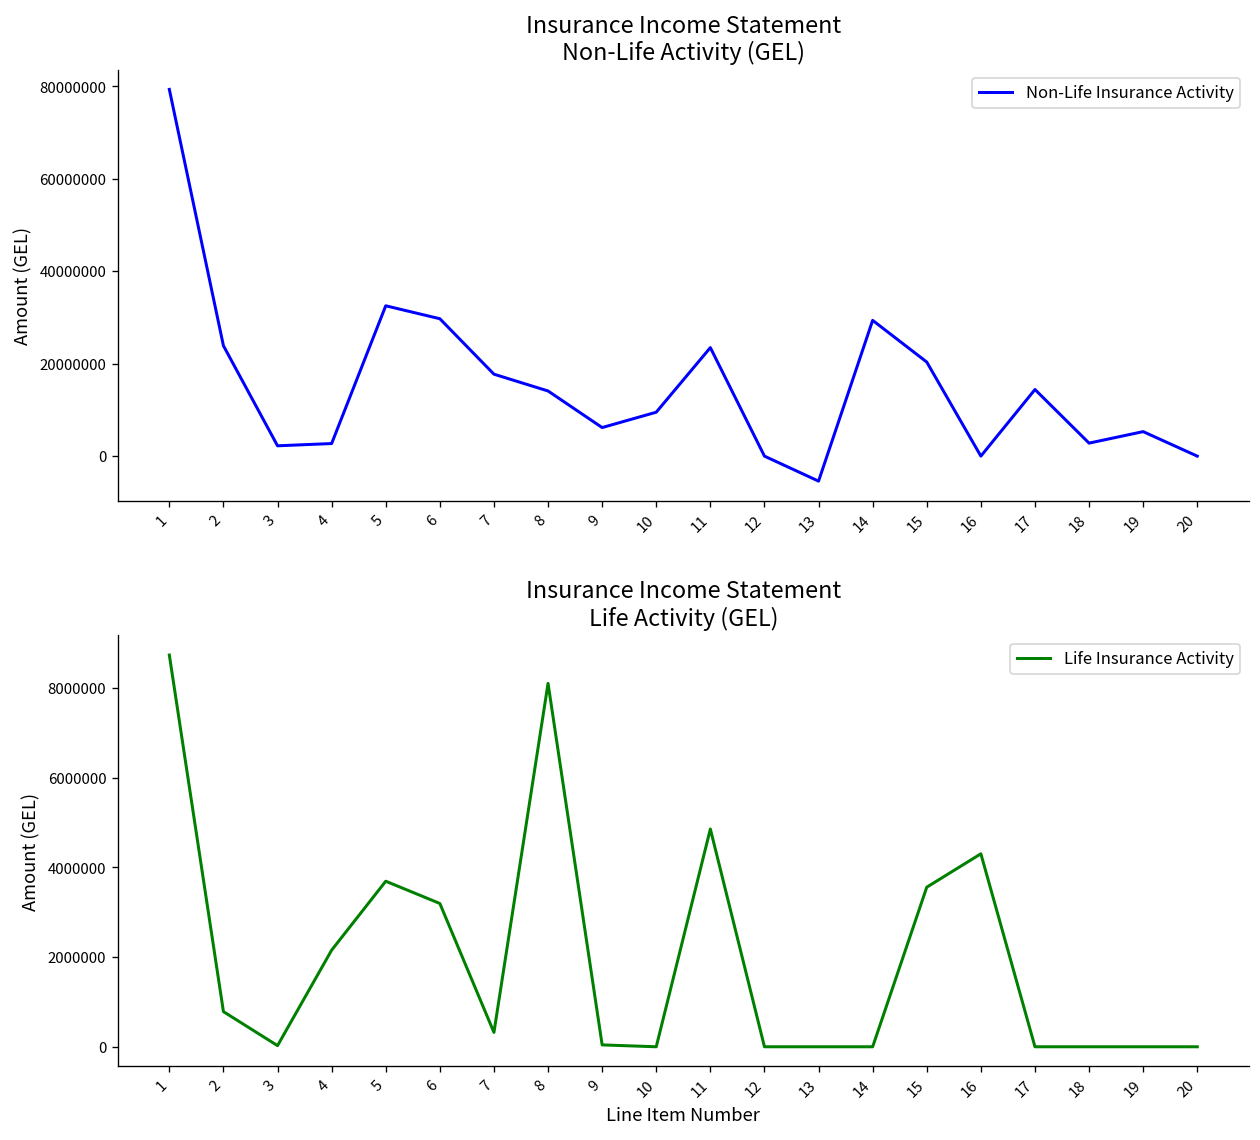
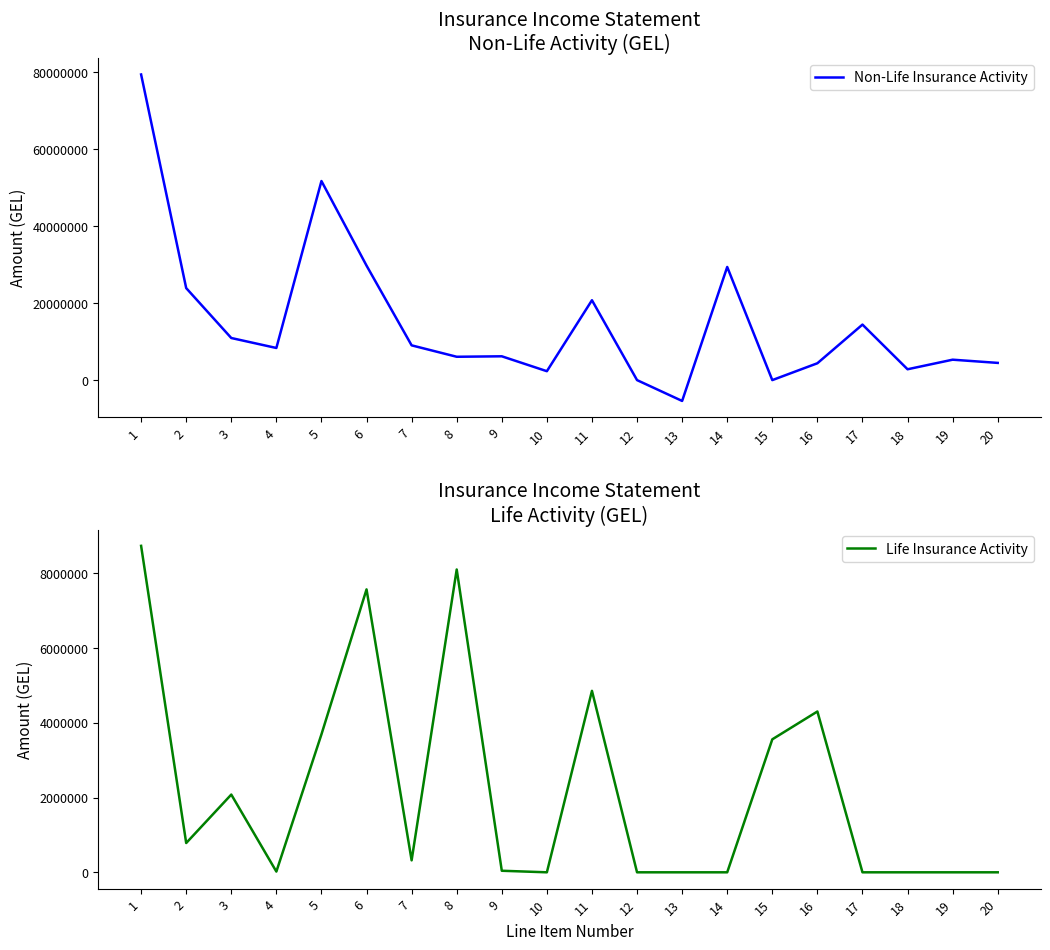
Insurance Income Statement Non-Life Activity (GEL), 3: 2000000 -> 11000000
Insurance Income Statement Non-Life Activity (GEL), 4: 3000000 -> 8000000
Insurance Income Statement Non-Life Activity (GEL), 5: 33000000 -> 52000000
Insurance Income Statement Non-Life Activity (GEL), 7: 18000000 -> 9000000
Insurance Income Statement Non-Life Activity (GEL), 8: 14000000 -> 6000000
Insurance Income Statement Non-Life Activity (GEL), 10: 10000000 -> 2000000
Insurance Income Statement Non-Life Activity (GEL), 11: 23000000 -> 21000000
Insurance Income Statement Non-Life Activity (GEL), 15: 20000000 -> 0
Insurance Income Statement Non-Life Activity (GEL), 16: 0 -> 4000000
Insurance Income Statement Non-Life Activity (GEL), 20: 0 -> 4000000
Insurance Income Statement Life Activity (GEL), 3: 0 -> 2100000
Insurance Income Statement Life Activity (GEL), 4: 2200000 -> 0
Insurance Income Statement Life Activity (GEL), 6: 3200000 -> 7600000
